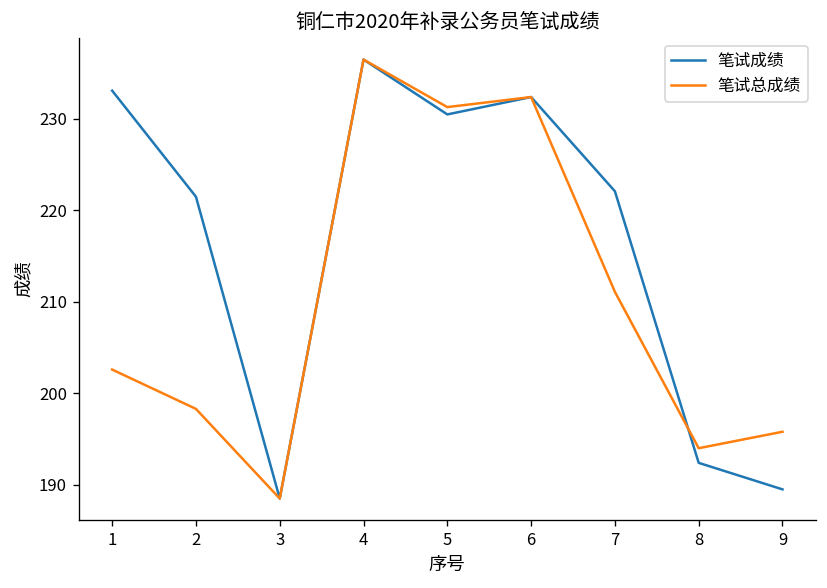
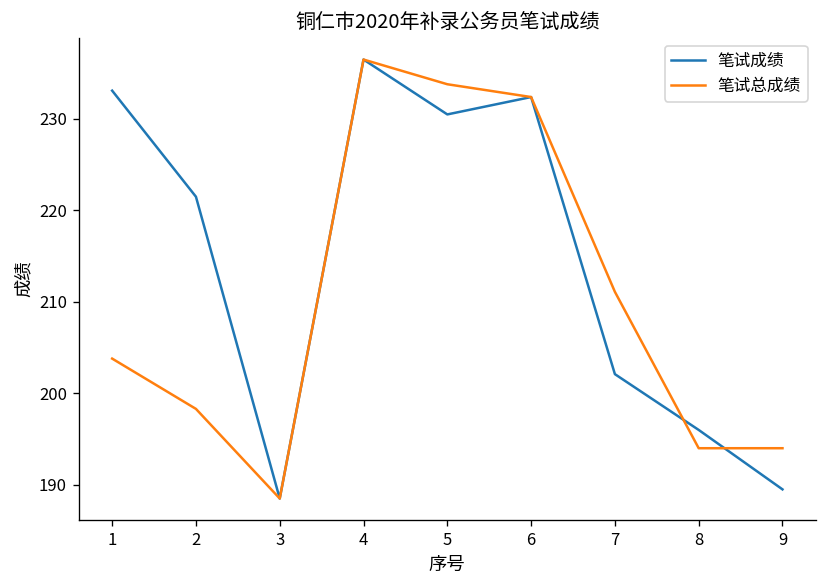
笔试总成绩, 1: 203 -> 204
笔试总成绩, 5: 231 -> 234
笔试成绩, 7: 222 -> 202
笔试成绩, 8: 192 -> 196
笔试总成绩, 9: 196 -> 194
